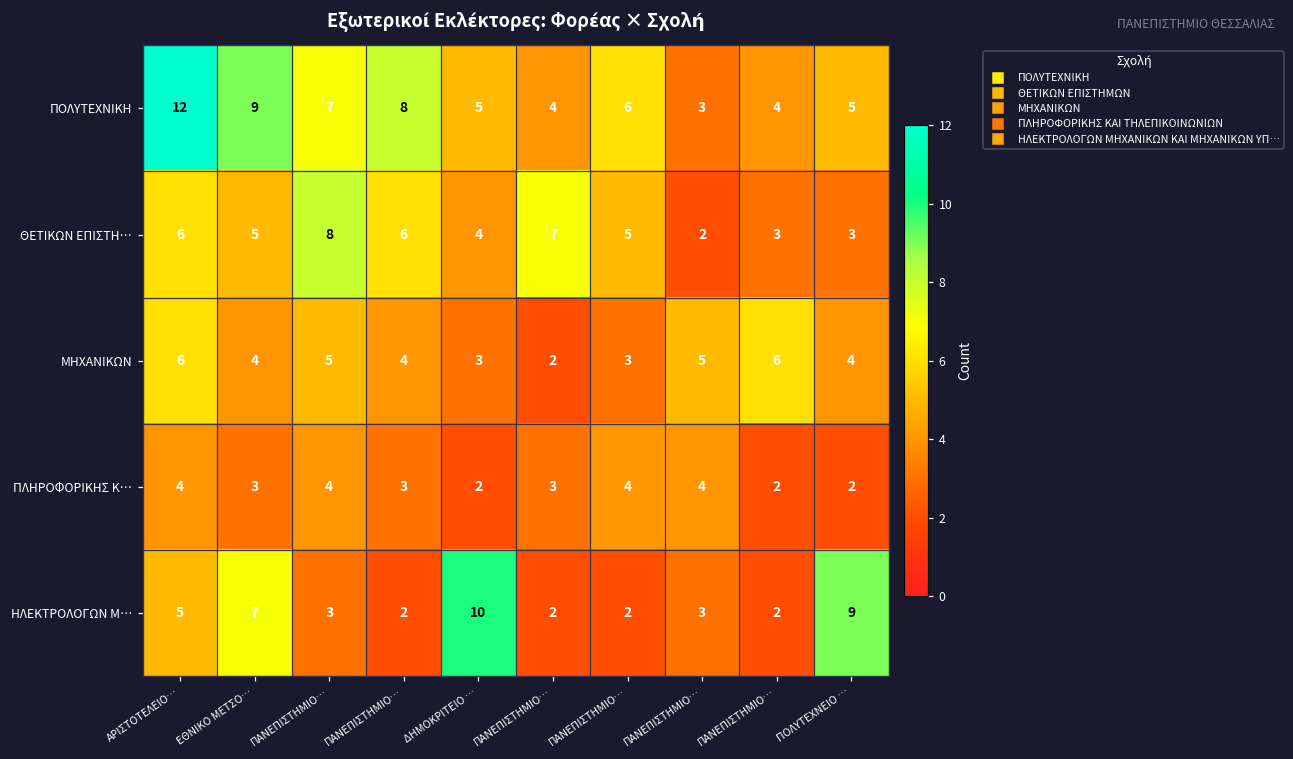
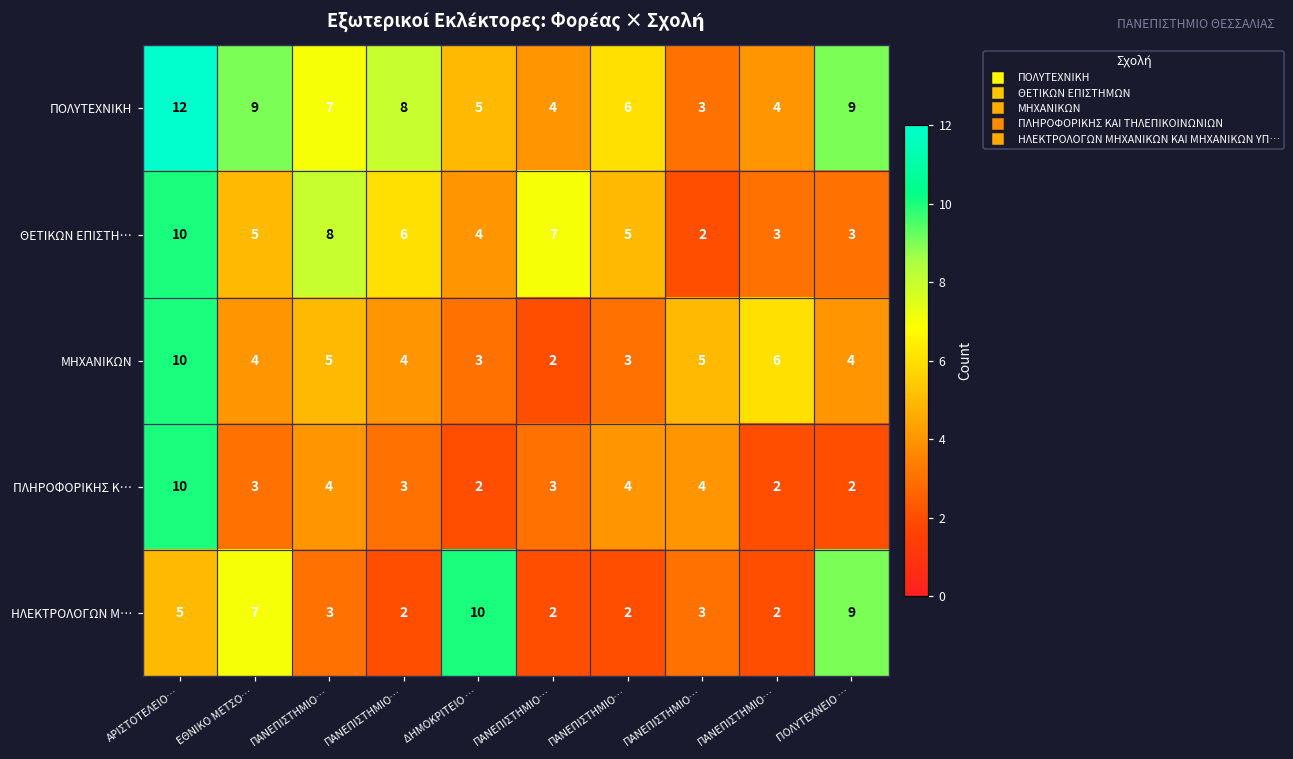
ΠΟΛΥΤΕΧΝΙΚΗ, ΠΟΛΥΤΕΧΝΕΙΟ …: 5 -> 9
ΘΕΤΙΚΩΝ ΕΠΙΣΤΗ…, ΑΡΙΣΤΟΤΕΛΕΙΟ…: 6 -> 10
ΜΗΧΑΝΙΚΩΝ, ΑΡΙΣΤΟΤΕΛΕΙΟ…: 6 -> 10
ΠΛΗΡΟΦΟΡΙΚΗΣ Κ…, ΑΡΙΣΤΟΤΕΛΕΙΟ…: 4 -> 10
